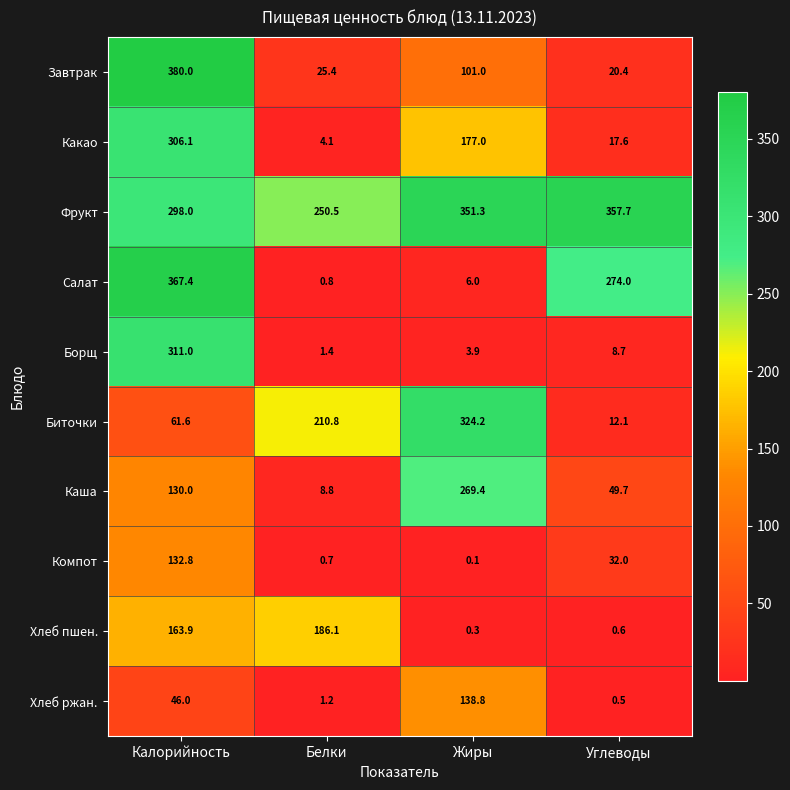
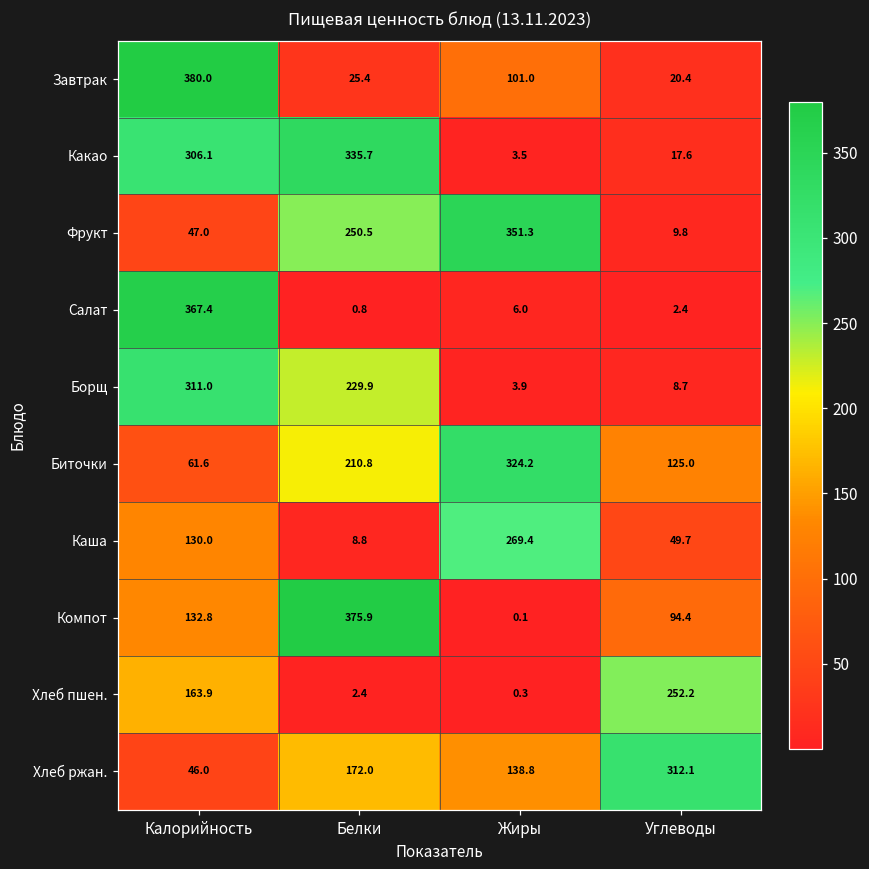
Какао, Белки: 4.1 -> 335.7
Какао, Жиры: 177.0 -> 3.5
Фрукт, Калорийность: 298.0 -> 47.0
Фрукт, Углеводы: 357.7 -> 9.8
Салат, Углеводы: 274.0 -> 2.4
Борщ, Белки: 1.4 -> 229.9
Биточки, Углеводы: 12.1 -> 125.0
Компот, Белки: 0.7 -> 375.9
Компот, Углеводы: 32.0 -> 94.4
Хлеб пшен., Белки: 186.1 -> 2.4
Хлеб пшен., Углеводы: 0.6 -> 252.2
Хлеб ржан., Белки: 1.2 -> 172.0
Хлеб ржан., Углеводы: 0.5 -> 312.1
